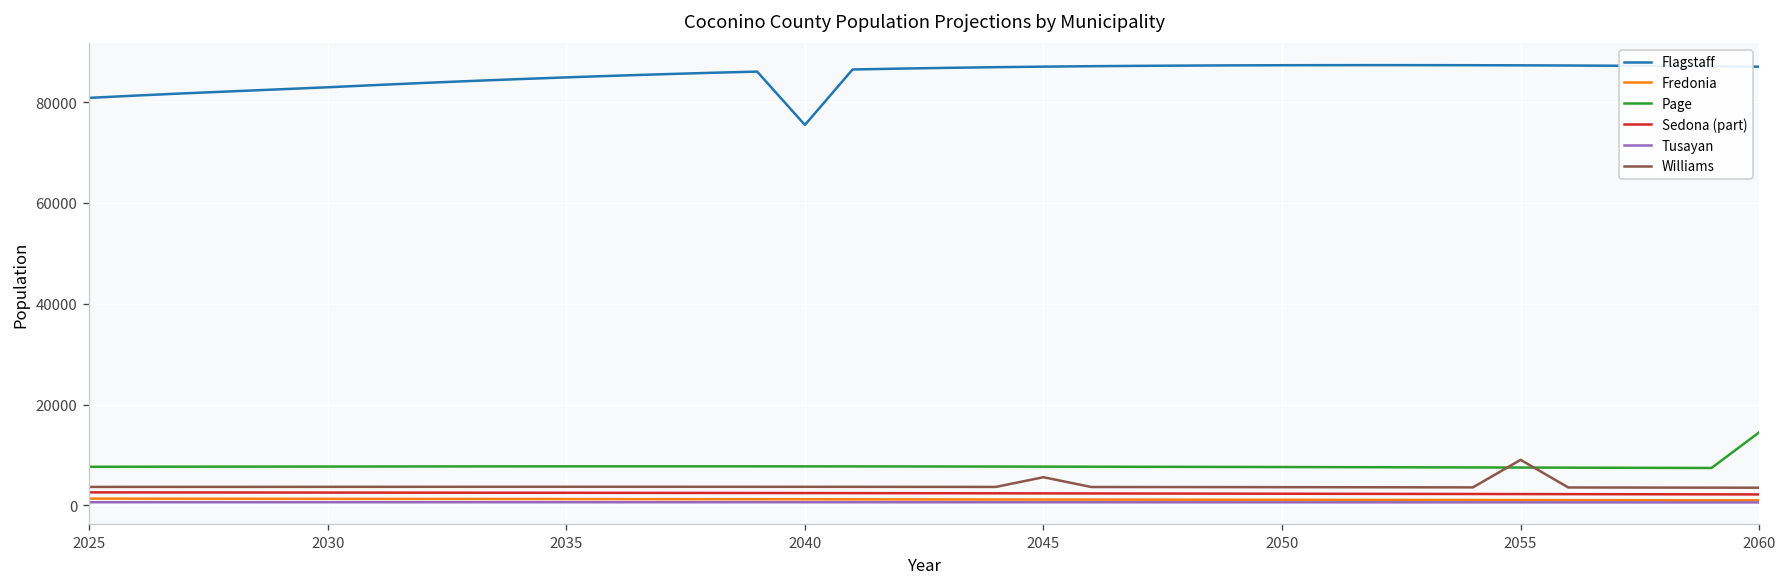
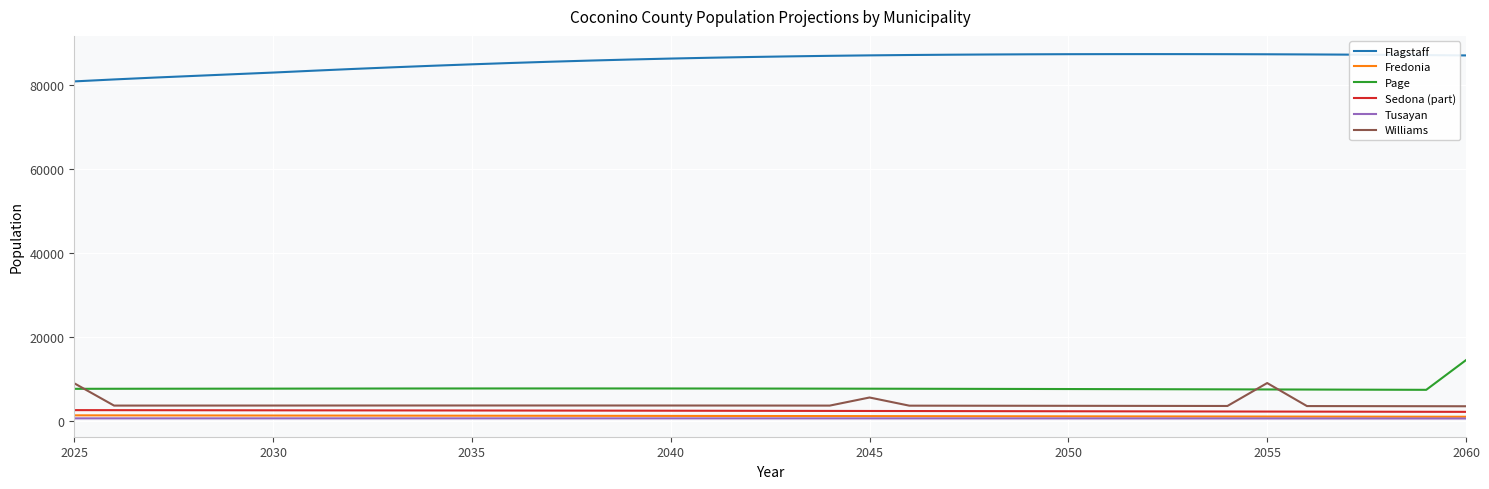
Williams, 2025: 4000 -> 9000
Flagstaff, 2040: 75000 -> 86000
